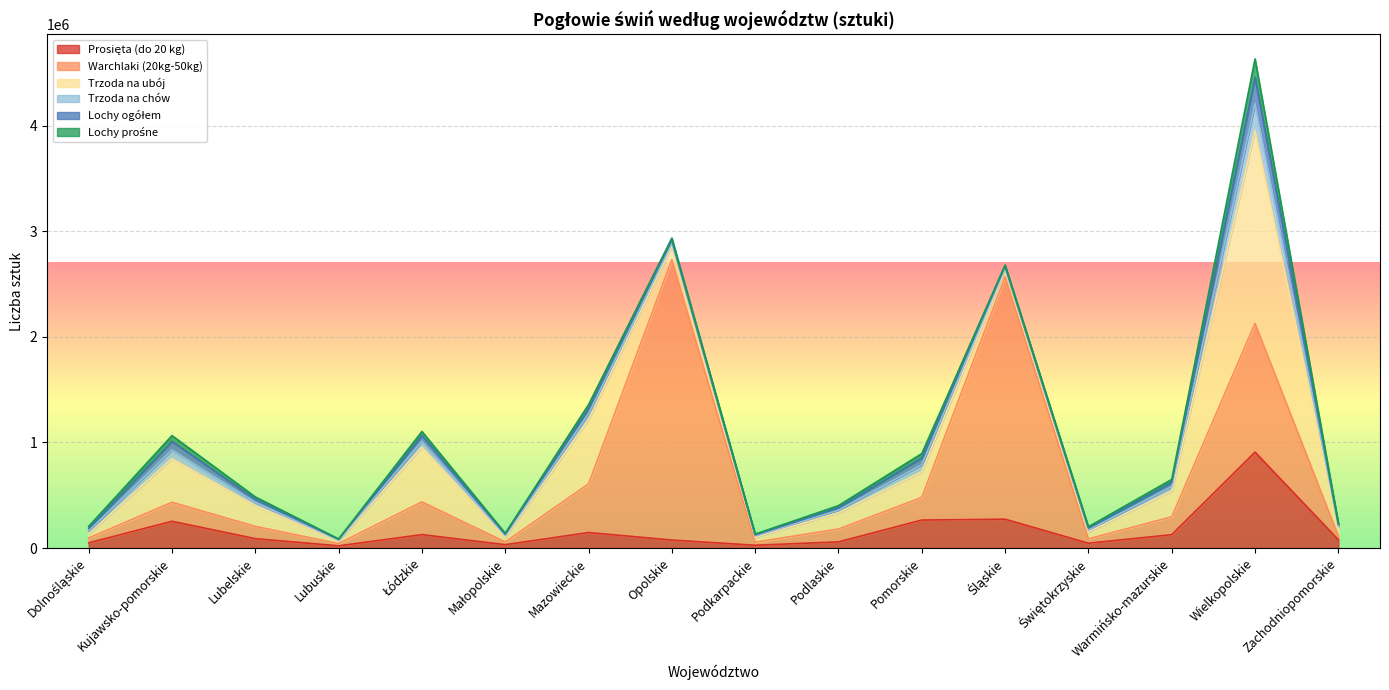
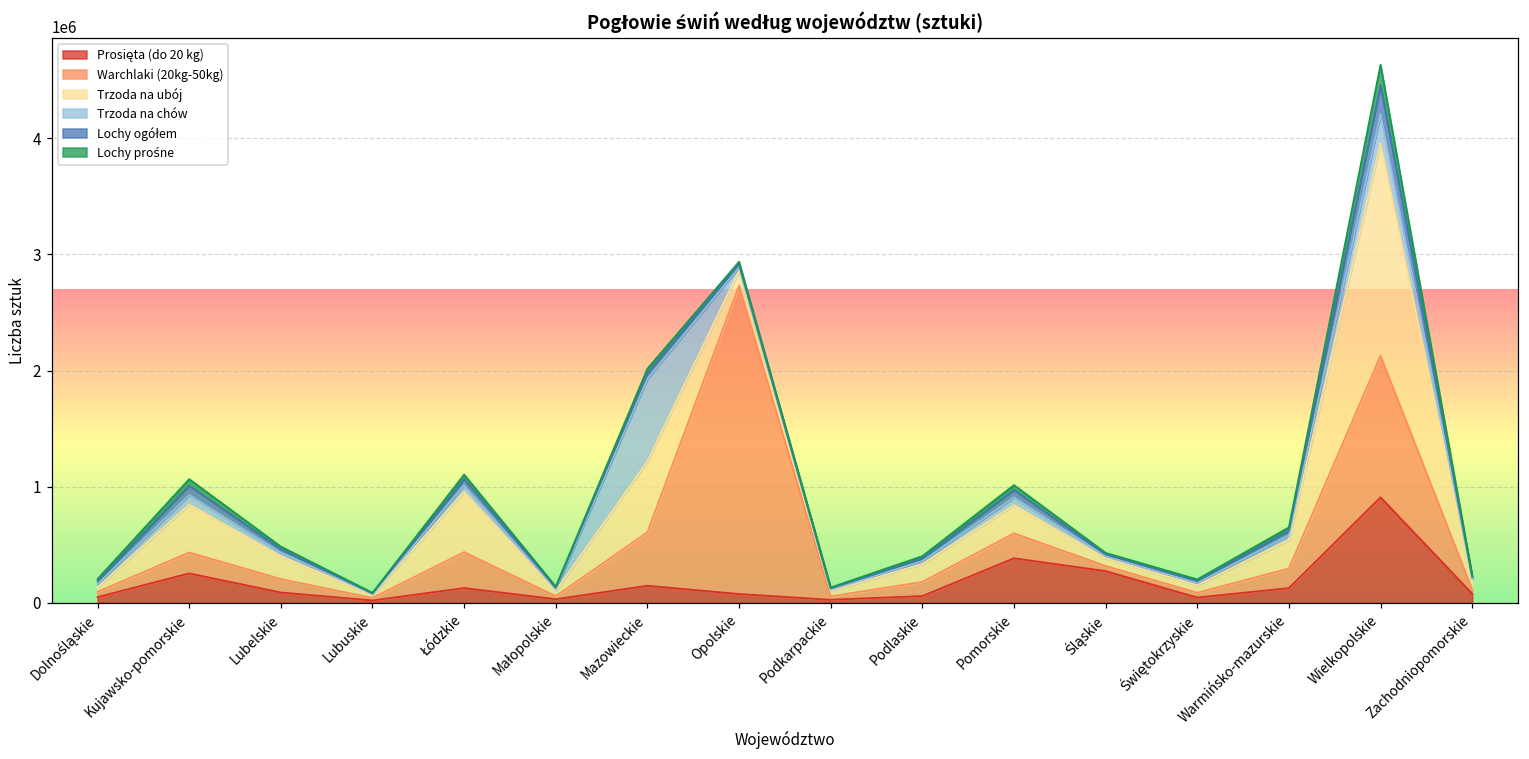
Trzoda na chów, Mazowieckie: 50000 -> 710000
Prosięta (do 20 kg), Pomorskie: 270000 -> 380000
Warchlaki (20kg-50kg), Śląskie: 2290000 -> 40000
